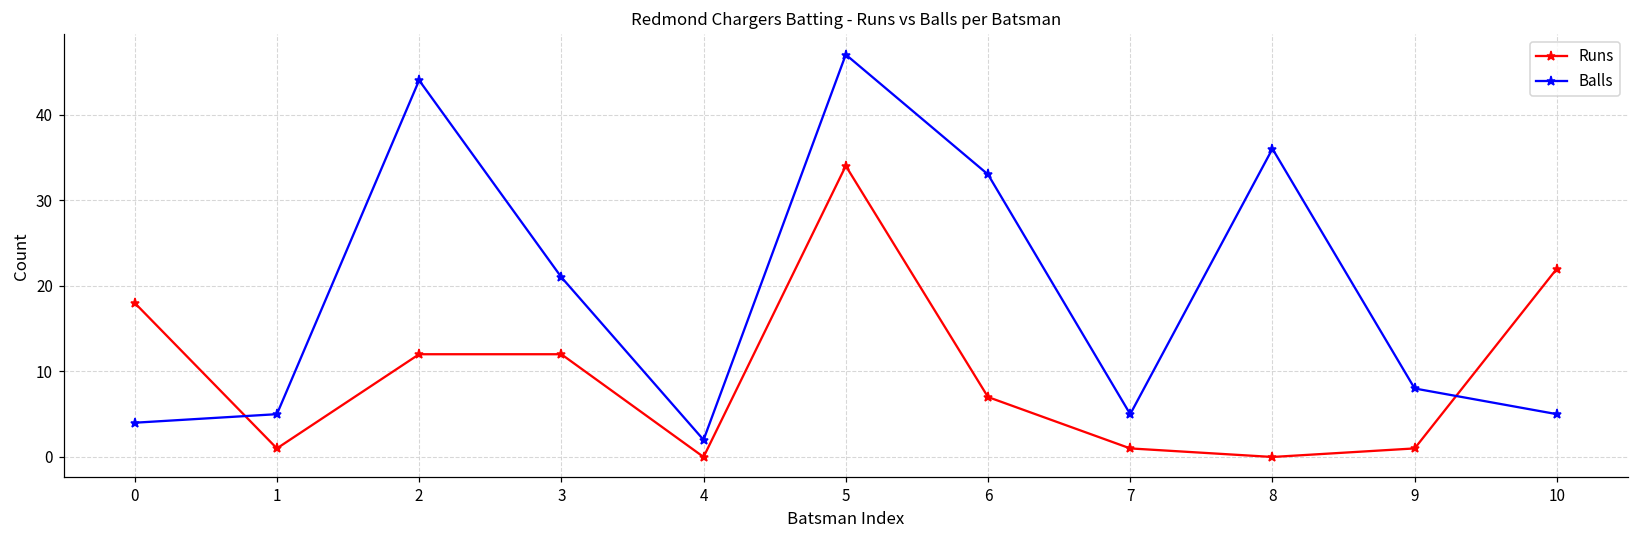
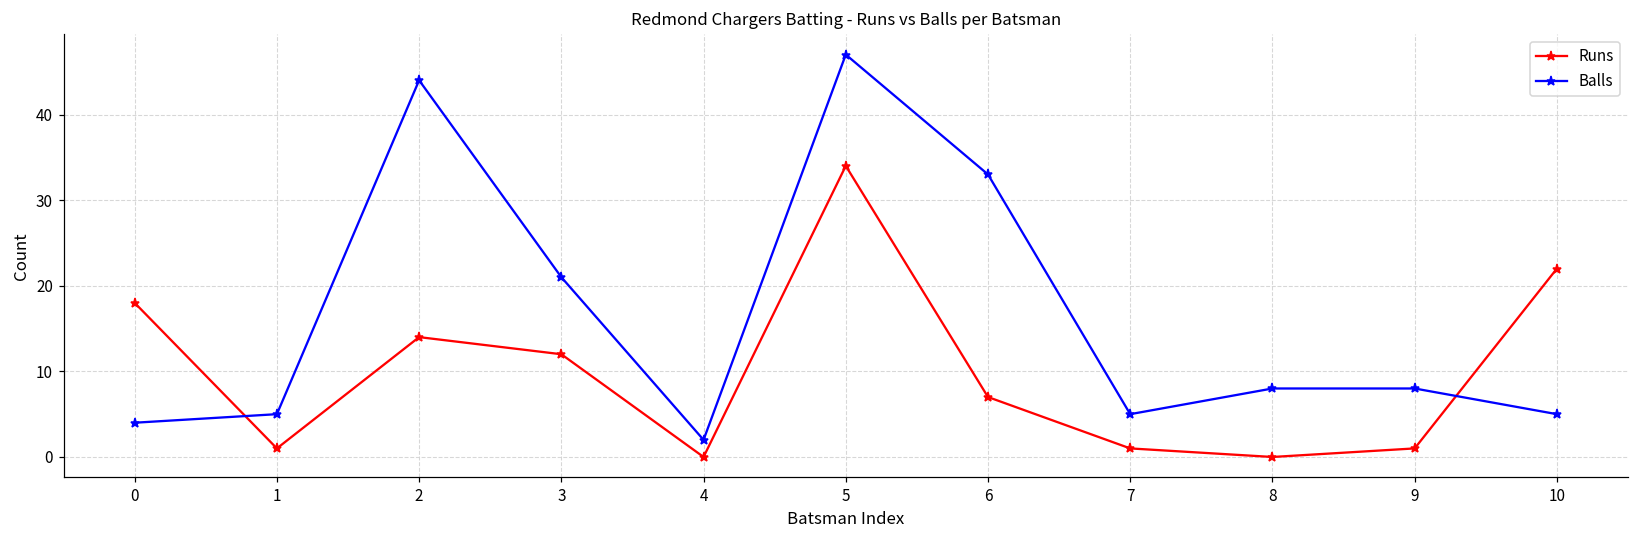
Runs, 2: 12 -> 14
Balls, 8: 36 -> 8
